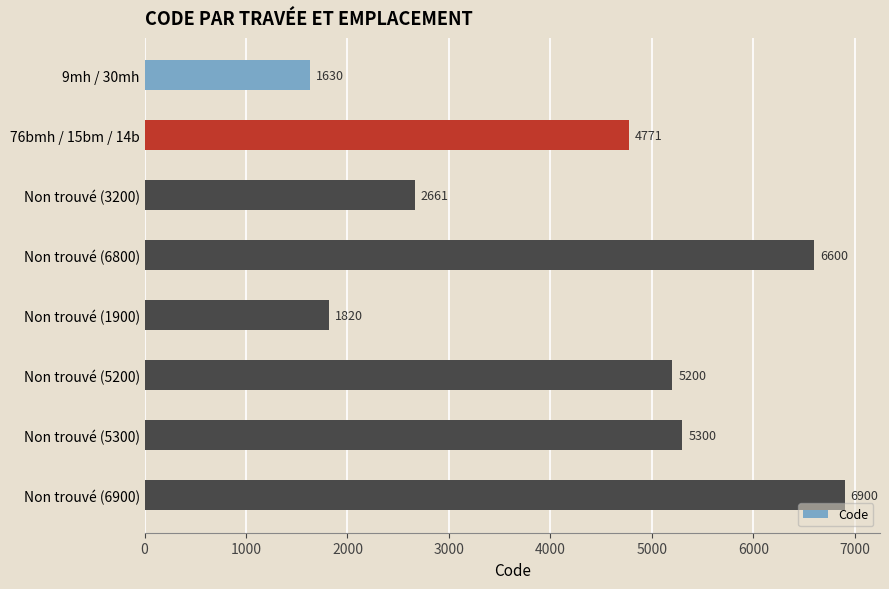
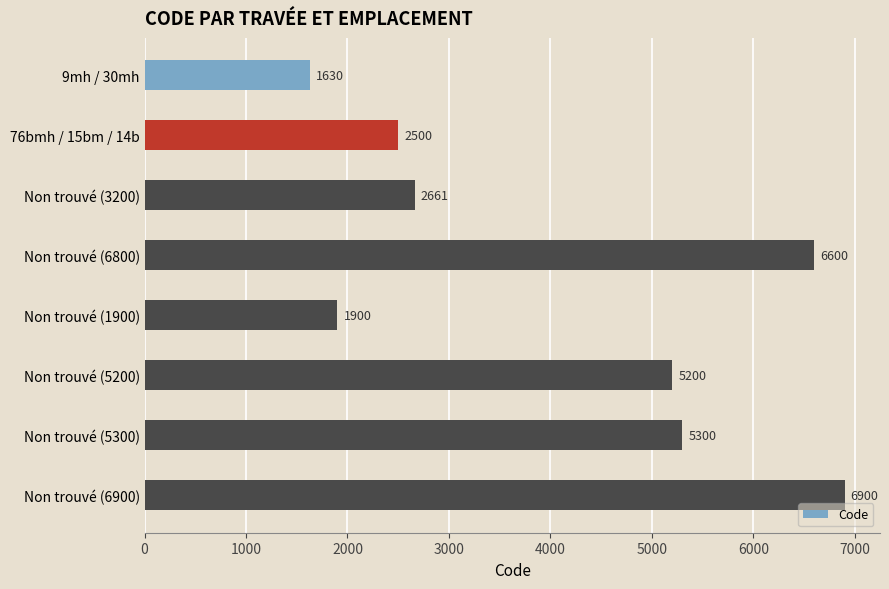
76bmh / 15bm / 14b: 4771 -> 2500
Non trouvé (1900): 1820 -> 1900
